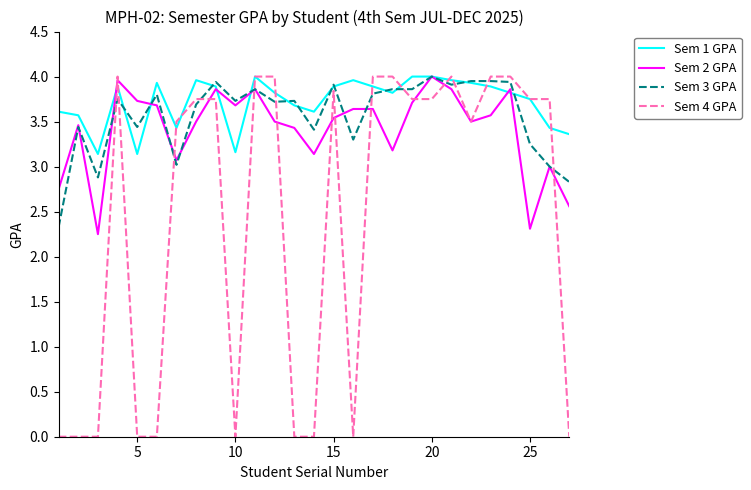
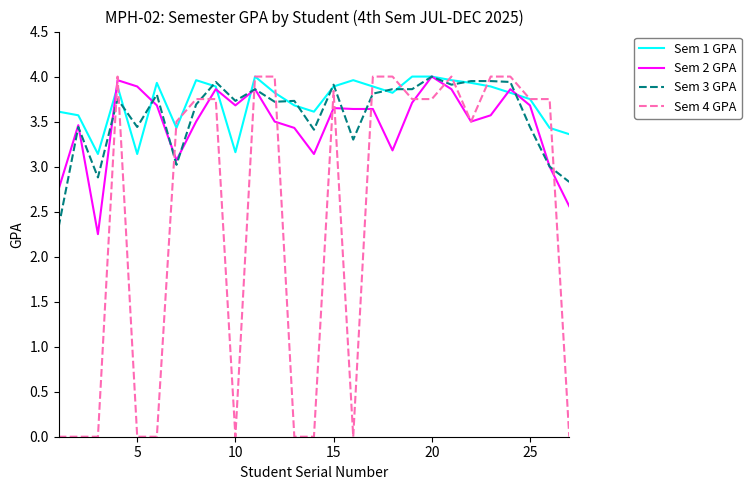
Sem 2 GPA, 5: 3.7 -> 3.9
Sem 2 GPA, 15: 3.5 -> 3.7
Sem 2 GPA, 25: 2.3 -> 3.7
Sem 3 GPA, 25: 3.3 -> 3.4
